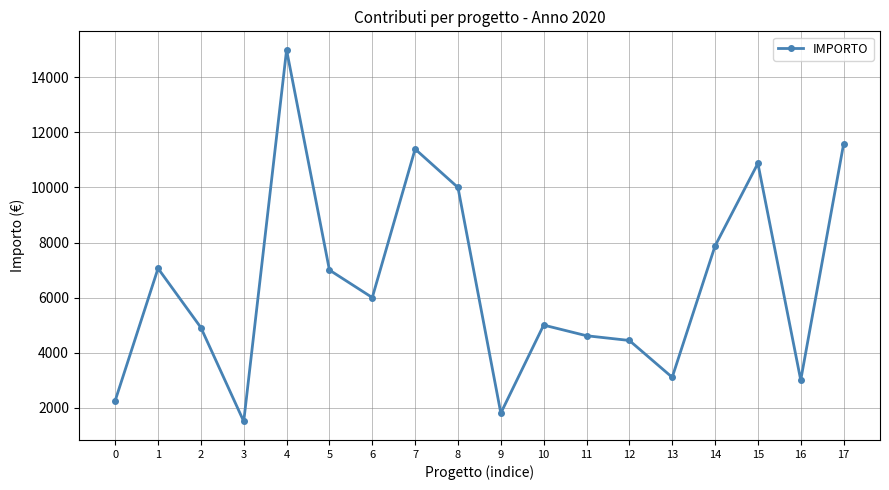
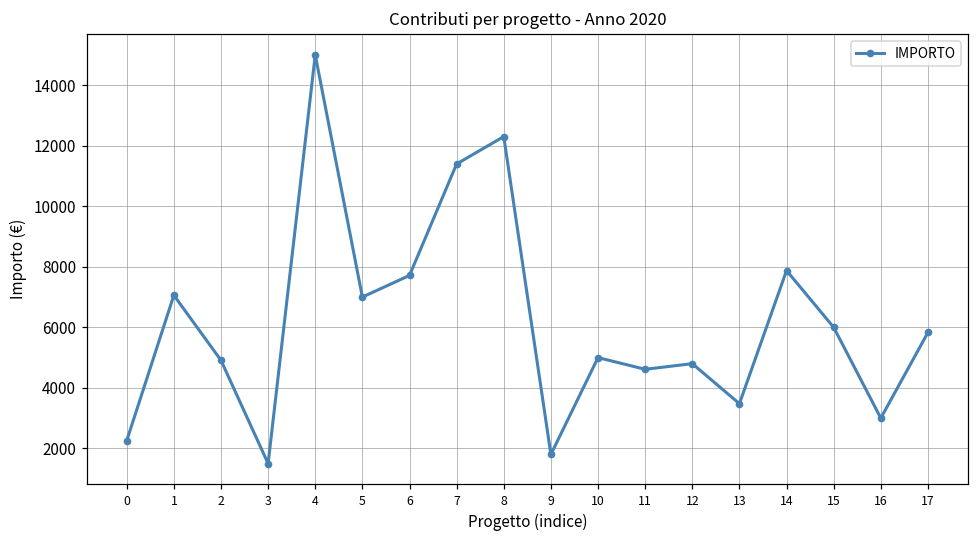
6: 6000 -> 7700
8: 10000 -> 12300
12: 4400 -> 4800
13: 3100 -> 3500
15: 10900 -> 6000
17: 11600 -> 5800
